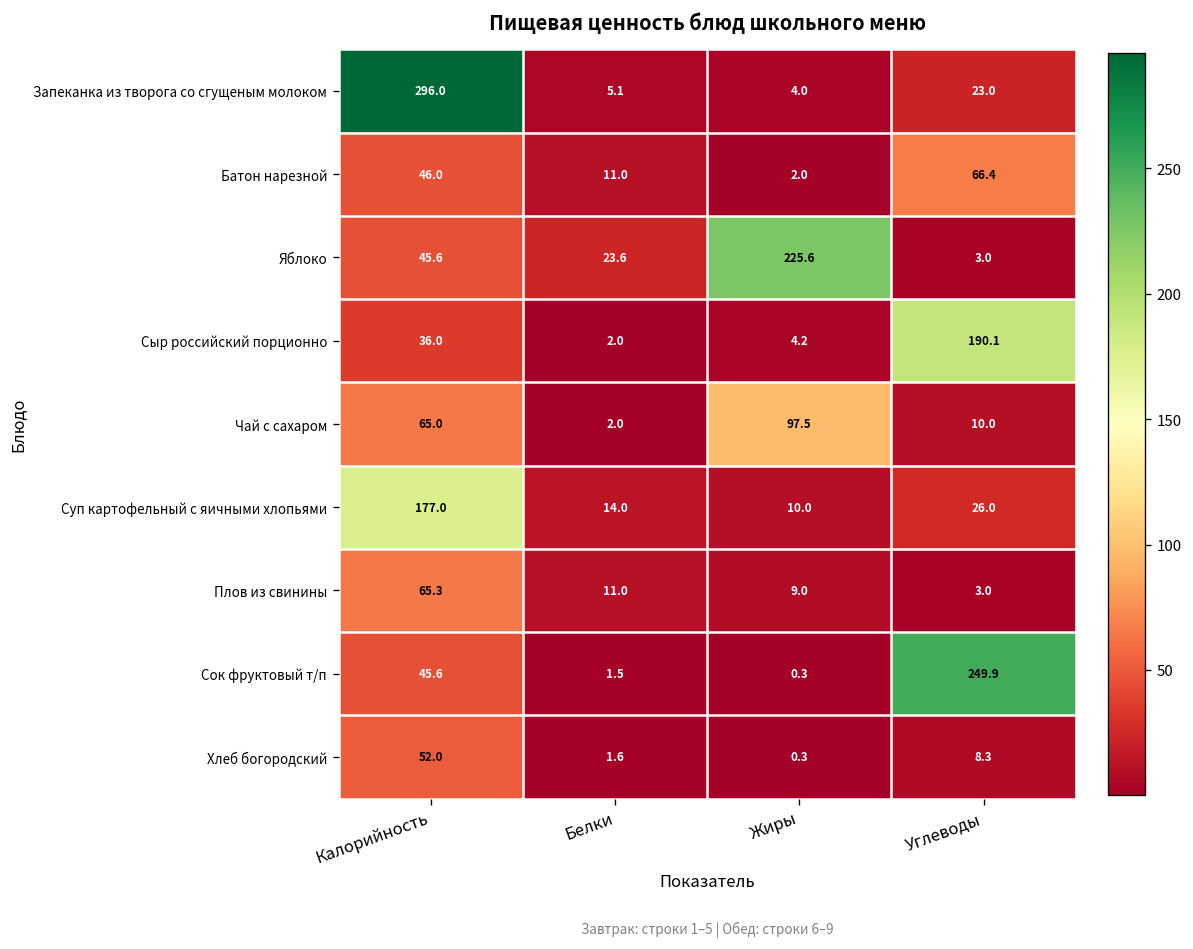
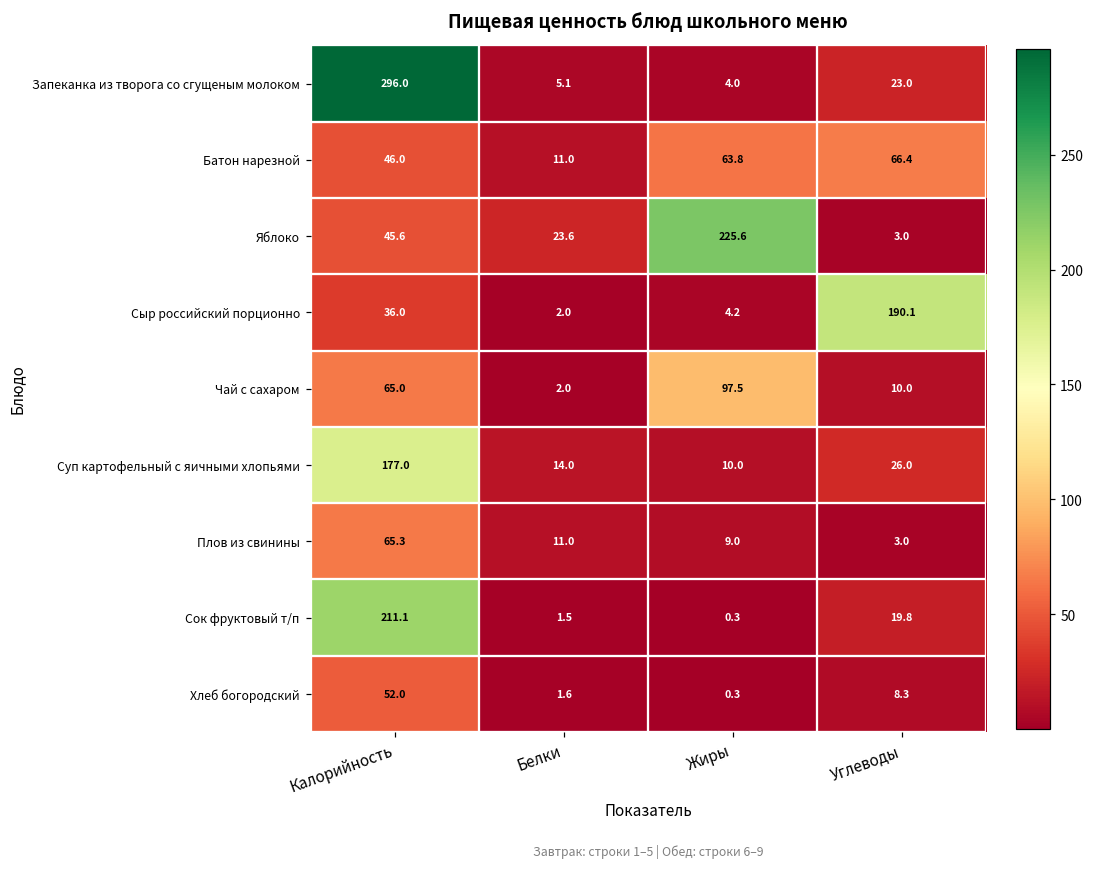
Батон нарезной, Жиры: 2.0 -> 63.8
Сок фруктовый т/п, Калорийность: 45.6 -> 211.1
Сок фруктовый т/п, Углеводы: 249.9 -> 19.8
